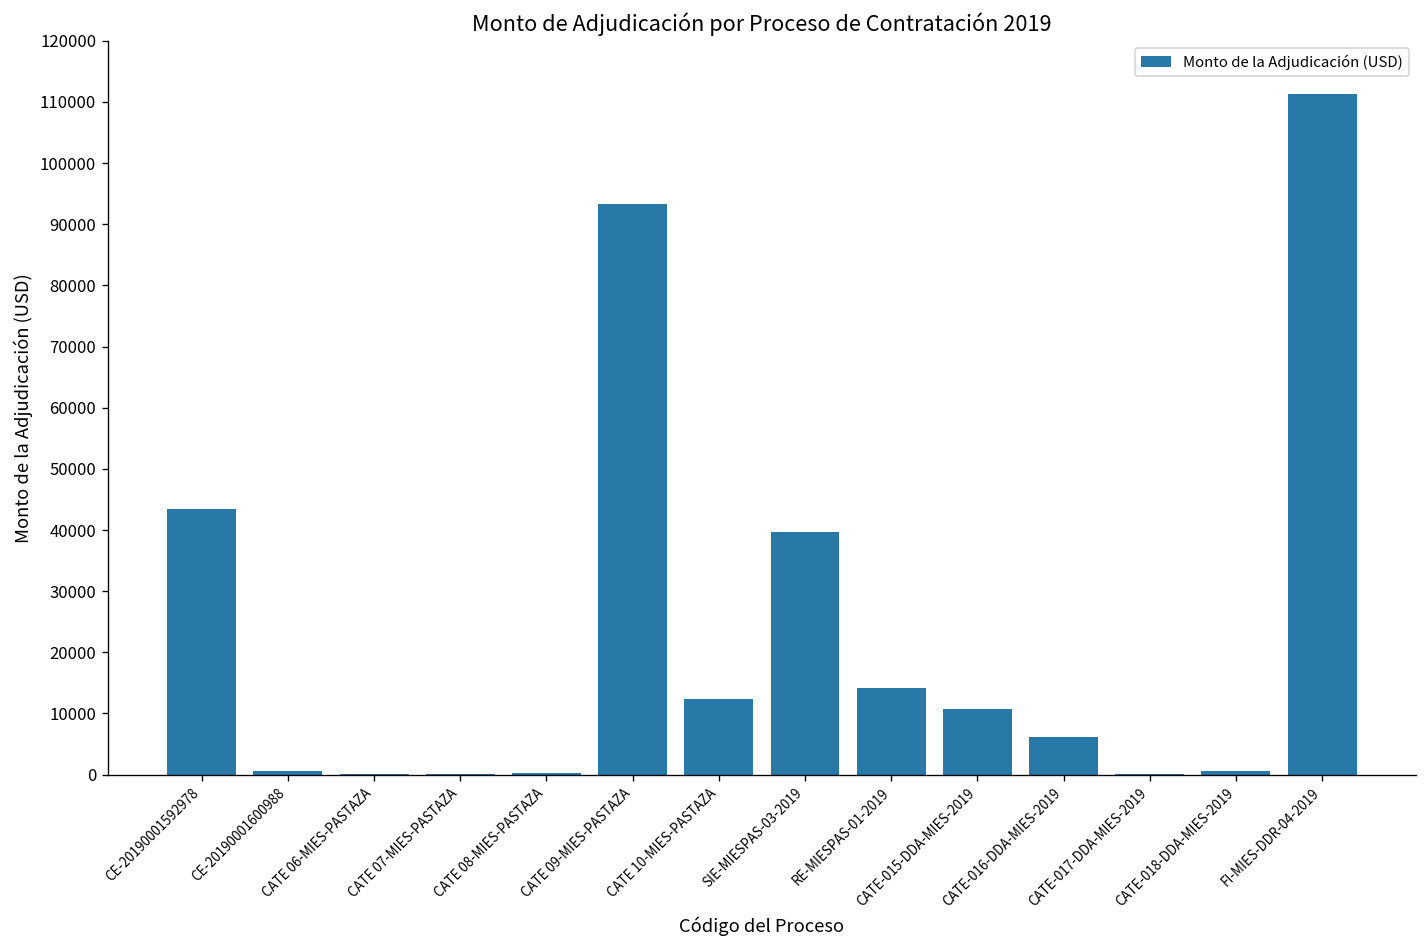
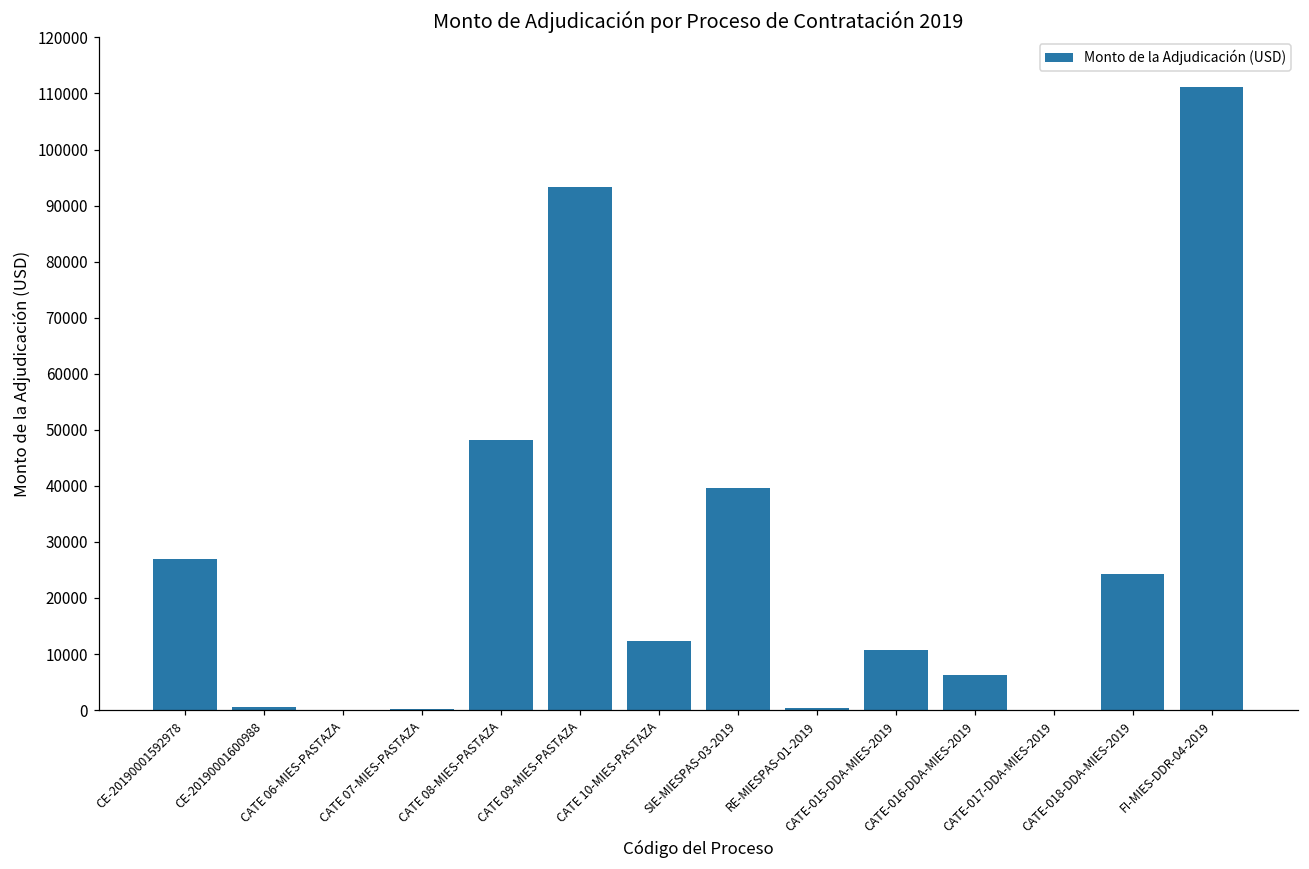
CE-20190001592978: 43000 -> 27000
CATE 08-MIES-PASTAZA: 0 -> 48000
RE-MIESPAS-01-2019: 14000 -> 0
CATE-018-DDA-MIES-2019: 1000 -> 24000
